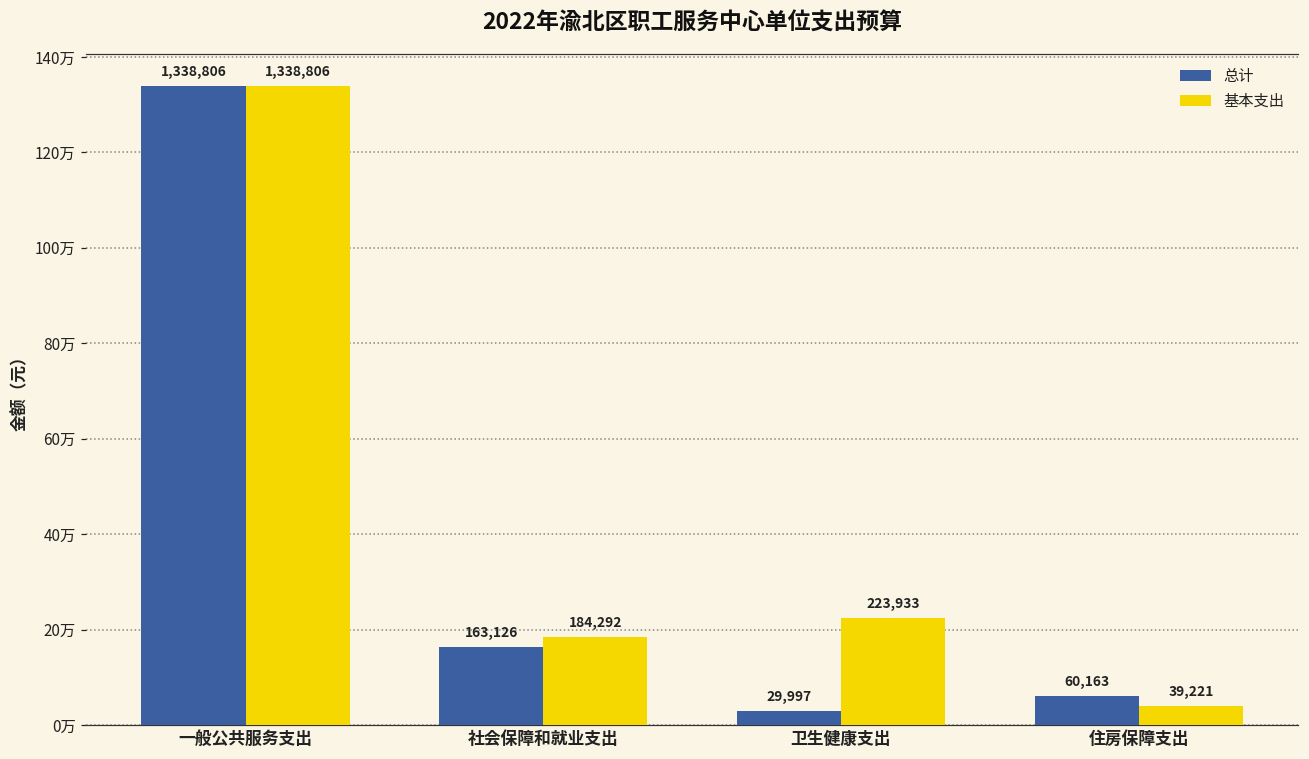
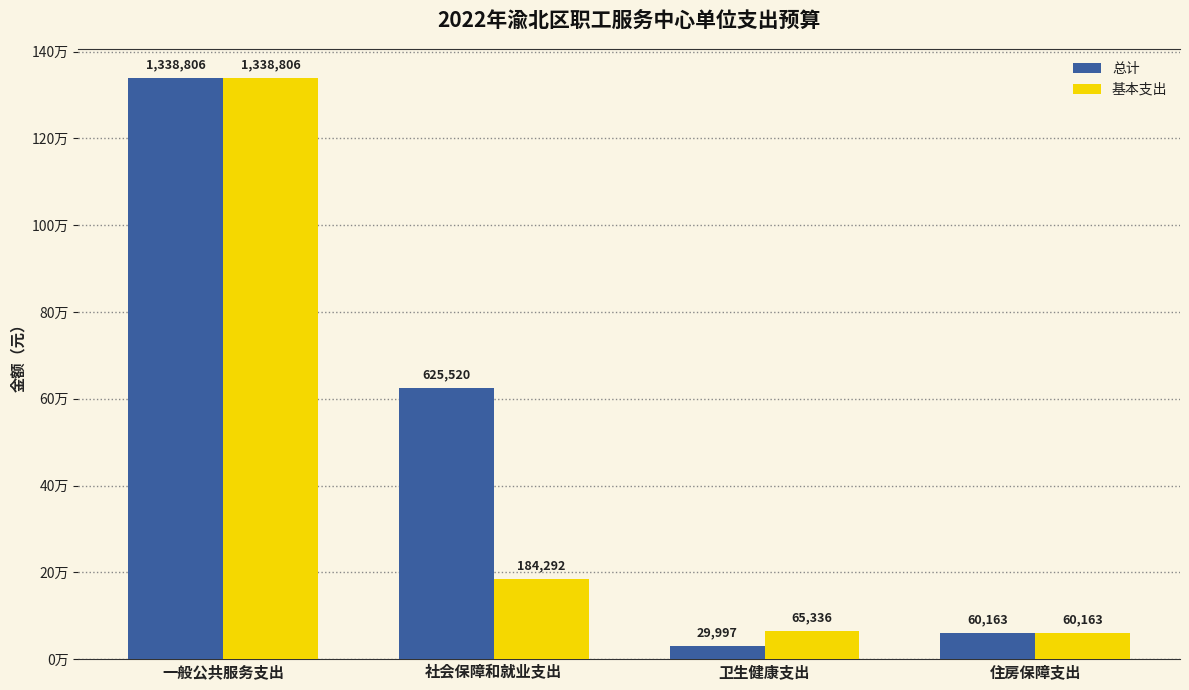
总计, 社会保障和就业支出: 163,126 -> 625,520
基本支出, 卫生健康支出: 223,933 -> 65,336
基本支出, 住房保障支出: 39,221 -> 60,163
